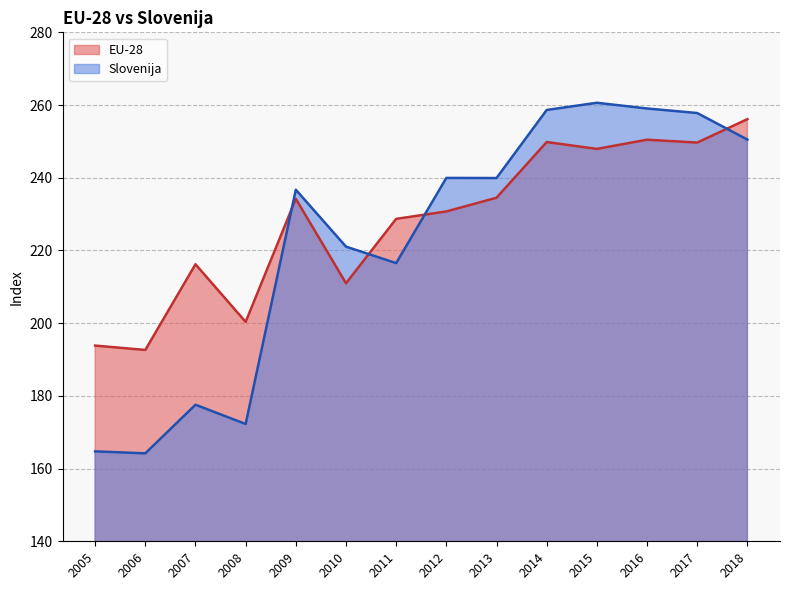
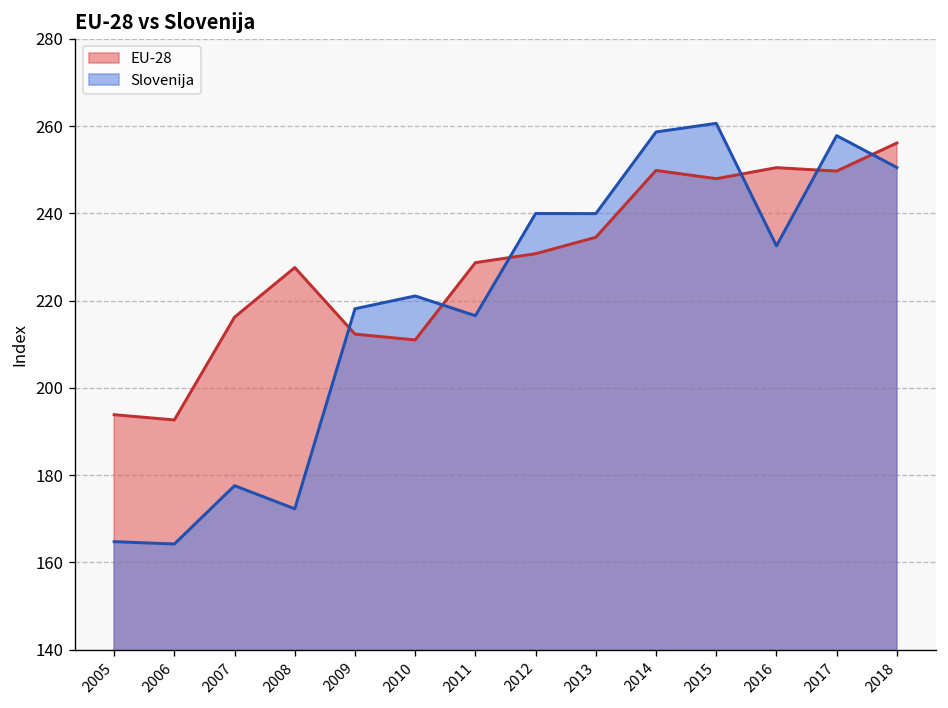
EU-28, 2008: 200 -> 228
EU-28, 2009: 234 -> 212
Slovenija, 2009: 237 -> 218
Slovenija, 2016: 259 -> 233
